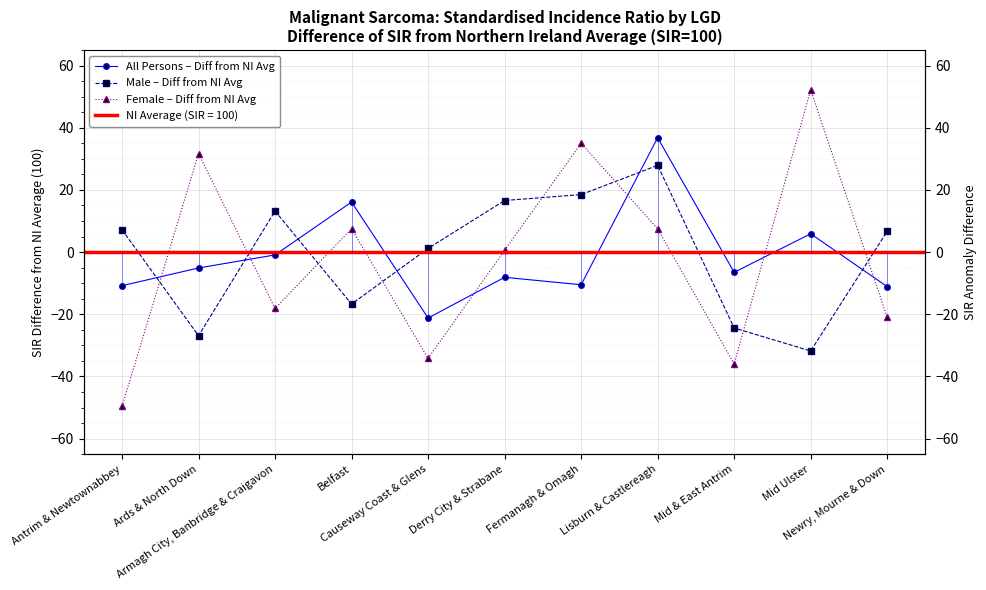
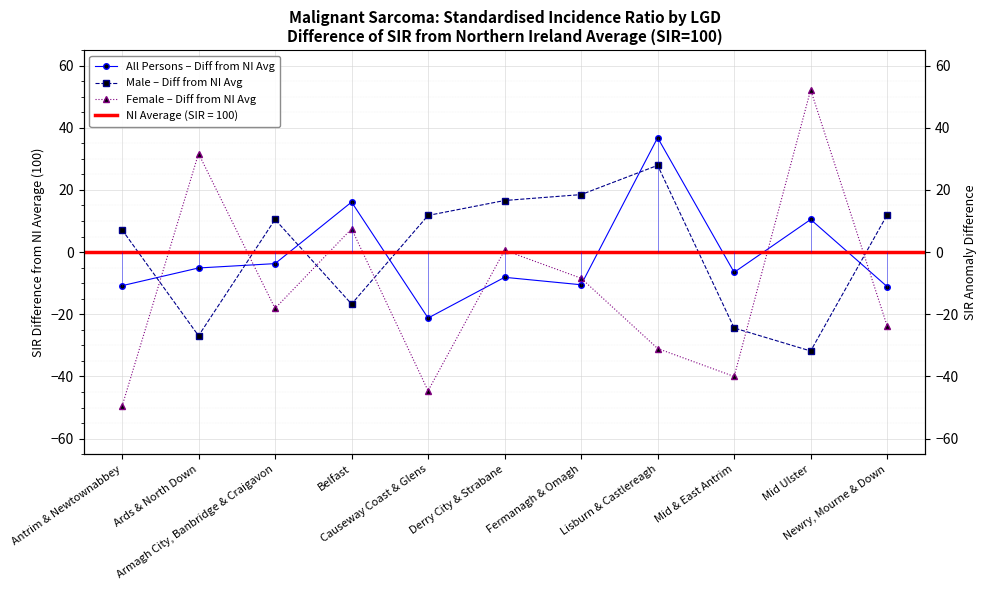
All Persons – Diff from NI Avg, Armagh City, Banbridge & Craigavon: -1 -> -4
Male – Diff from NI Avg, Armagh City, Banbridge & Craigavon: 13 -> 11
Male – Diff from NI Avg, Causeway Coast & Glens: 1 -> 12
Female – Diff from NI Avg, Causeway Coast & Glens: -34 -> -45
Female – Diff from NI Avg, Fermanagh & Omagh: 35 -> -8
Female – Diff from NI Avg, Lisburn & Castlereagh: 8 -> -31
Female – Diff from NI Avg, Mid & East Antrim: -36 -> -40
All Persons – Diff from NI Avg, Mid Ulster: 6 -> 11
Male – Diff from NI Avg, Newry, Mourne & Down: 7 -> 12
Female – Diff from NI Avg, Newry, Mourne & Down: -21 -> -24
